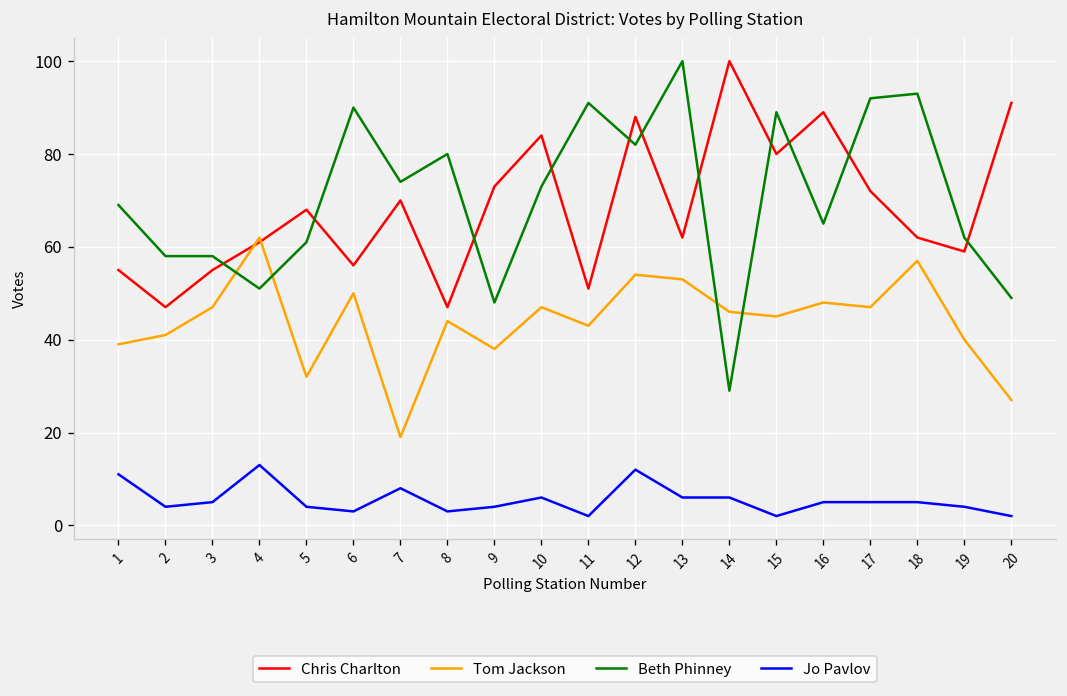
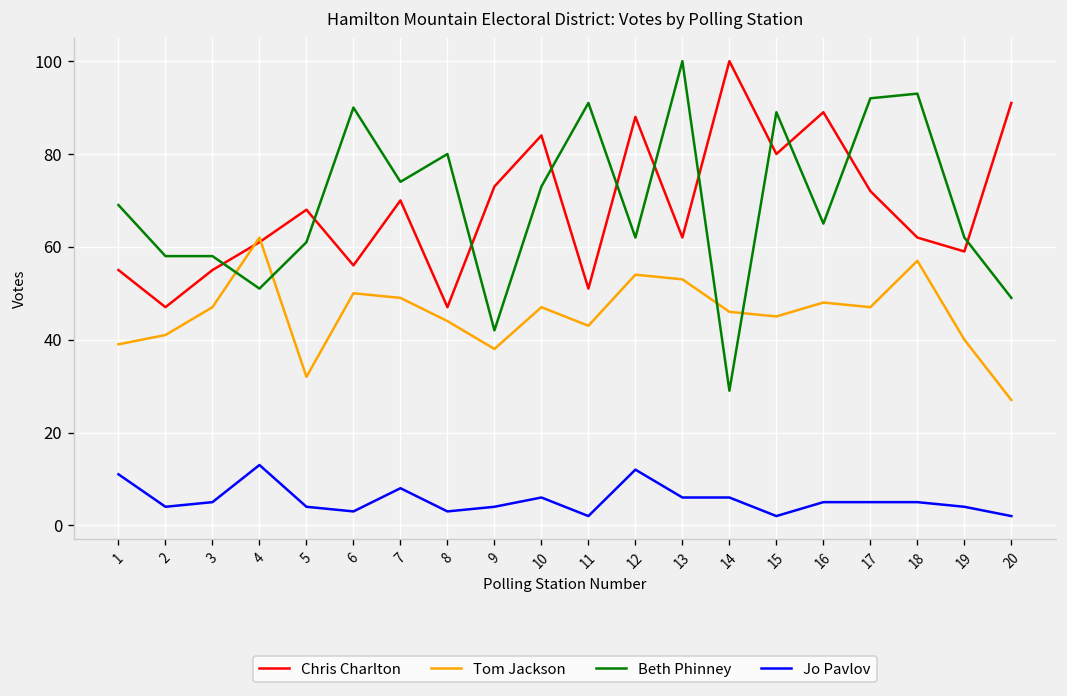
Tom Jackson, 7: 19 -> 49
Beth Phinney, 9: 48 -> 42
Beth Phinney, 12: 82 -> 62
